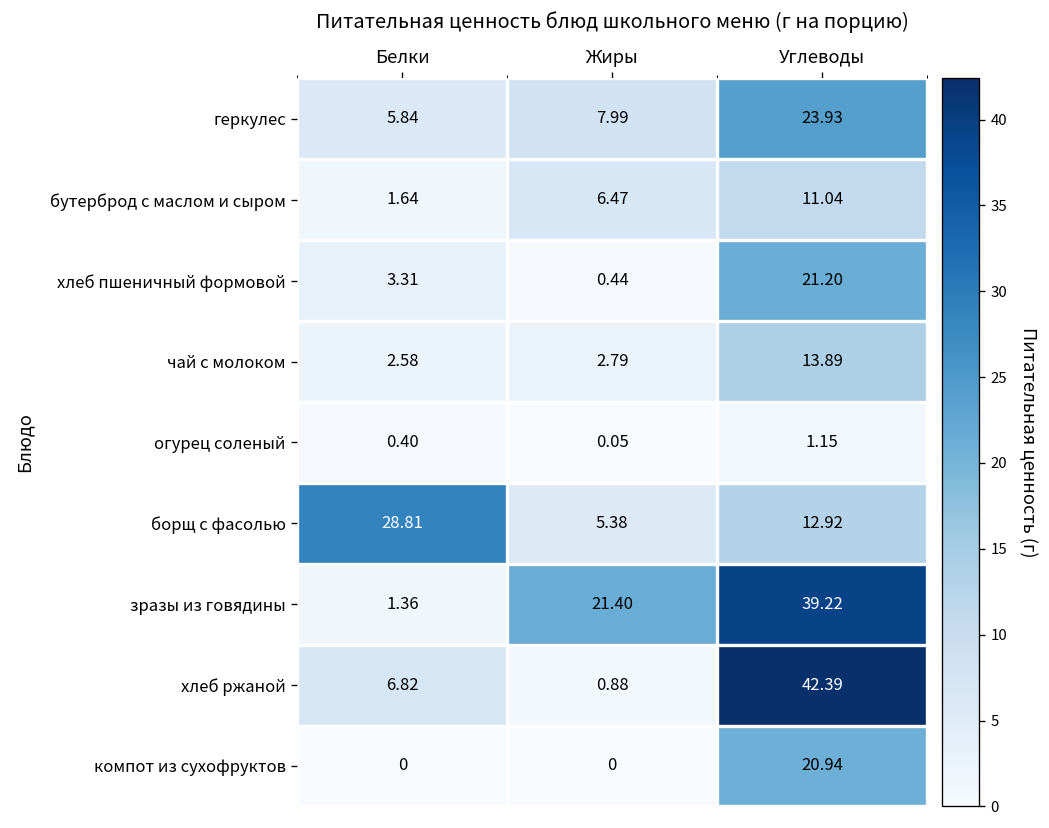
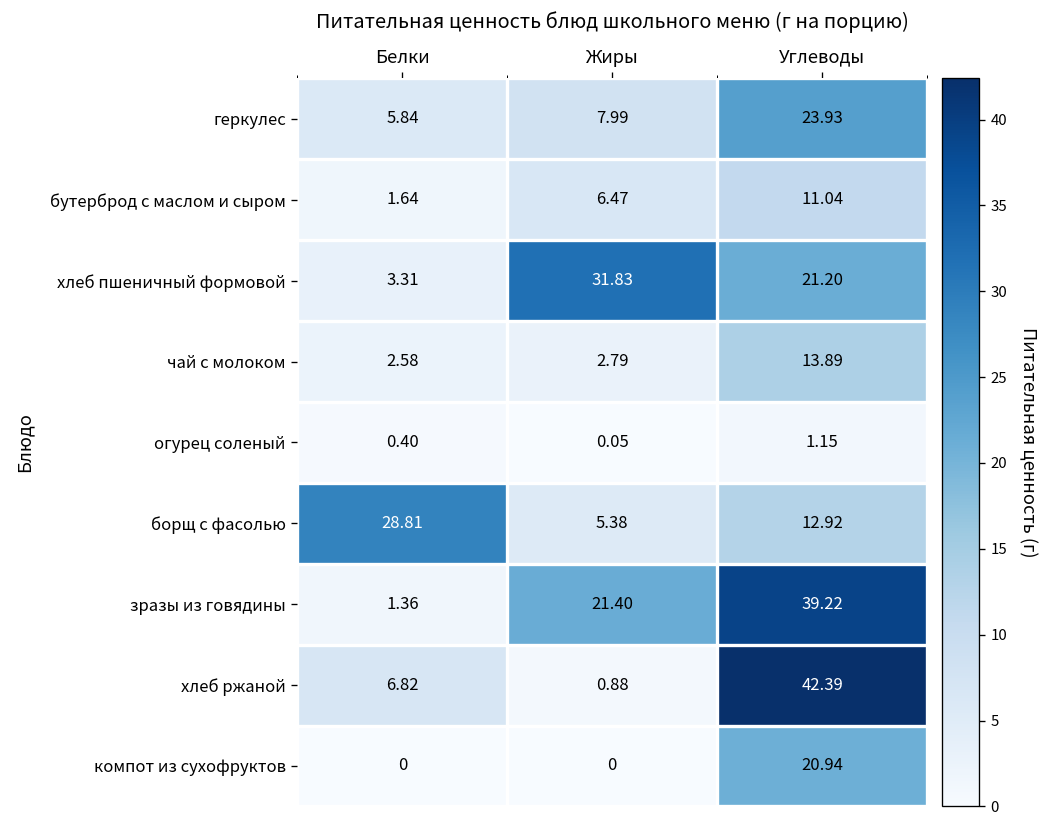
хлеб пшеничный формовой, Жиры: 0.44 -> 31.83
